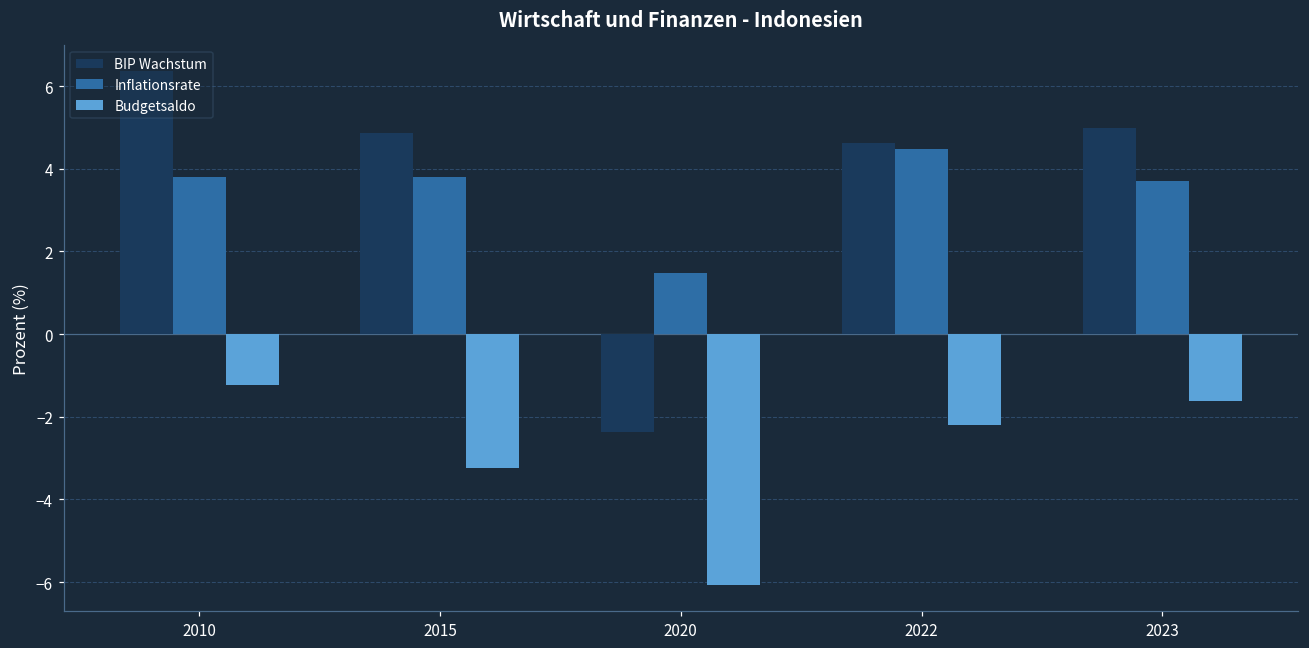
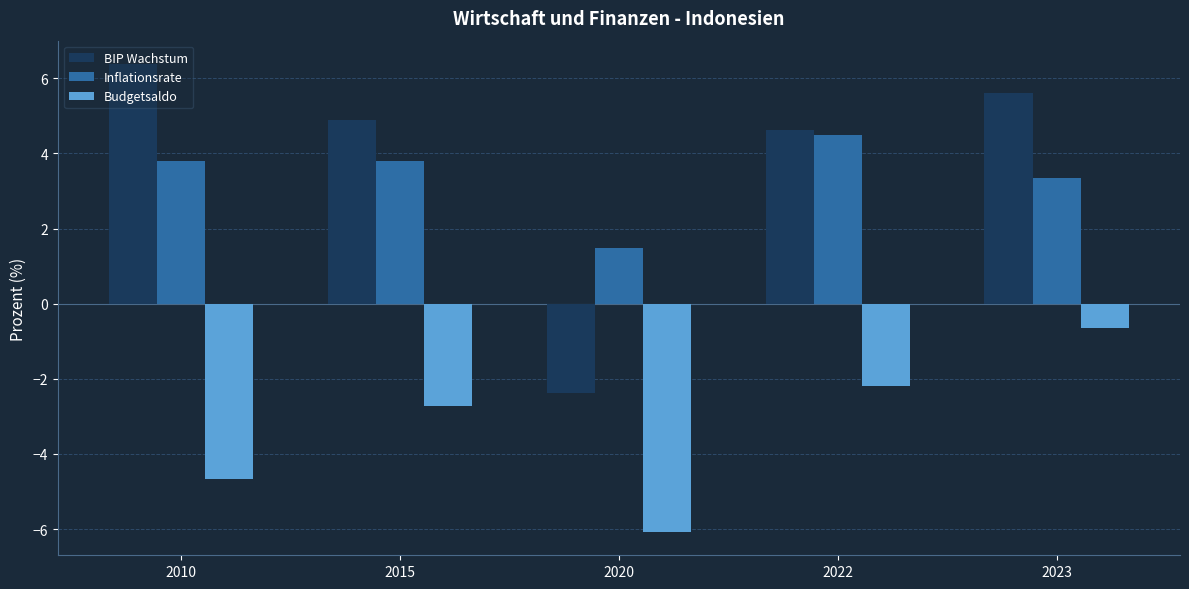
Budgetsaldo, 2010: -1.2 -> -4.7
Budgetsaldo, 2015: -3.2 -> -2.7
BIP Wachstum, 2023: 5.0 -> 5.6
Inflationsrate, 2023: 3.7 -> 3.4
Budgetsaldo, 2023: -1.6 -> -0.6
